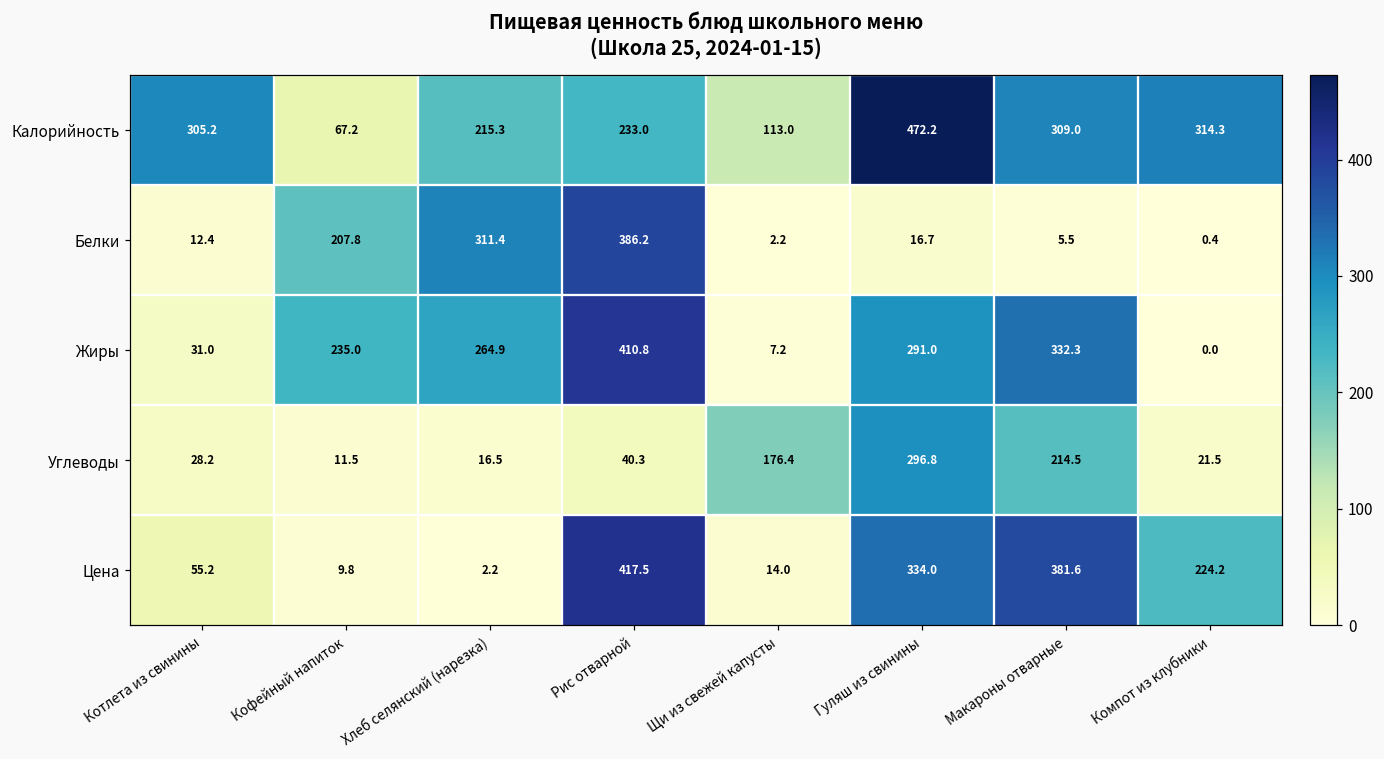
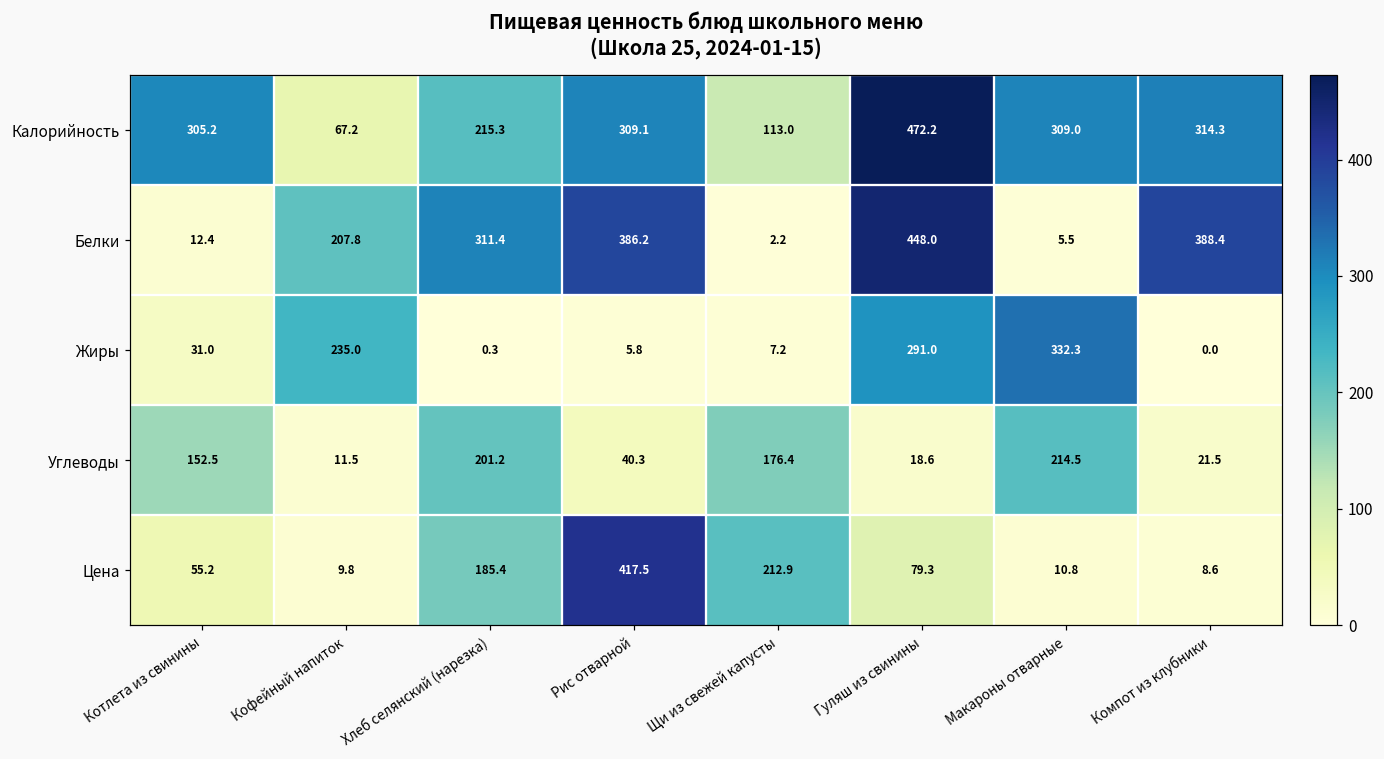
Калорийность, Рис отварной: 233.0 -> 309.1
Белки, Гуляш из свинины: 16.7 -> 448.0
Белки, Компот из клубники: 0.4 -> 388.4
Жиры, Хлеб селянский (нарезка): 264.9 -> 0.3
Жиры, Рис отварной: 410.8 -> 5.8
Углеводы, Котлета из свинины: 28.2 -> 152.5
Углеводы, Хлеб селянский (нарезка): 16.5 -> 201.2
Углеводы, Гуляш из свинины: 296.8 -> 18.6
Цена, Хлеб селянский (нарезка): 2.2 -> 185.4
Цена, Щи из свежей капусты: 14.0 -> 212.9
Цена, Гуляш из свинины: 334.0 -> 79.3
Цена, Макароны отварные: 381.6 -> 10.8
Цена, Компот из клубники: 224.2 -> 8.6
